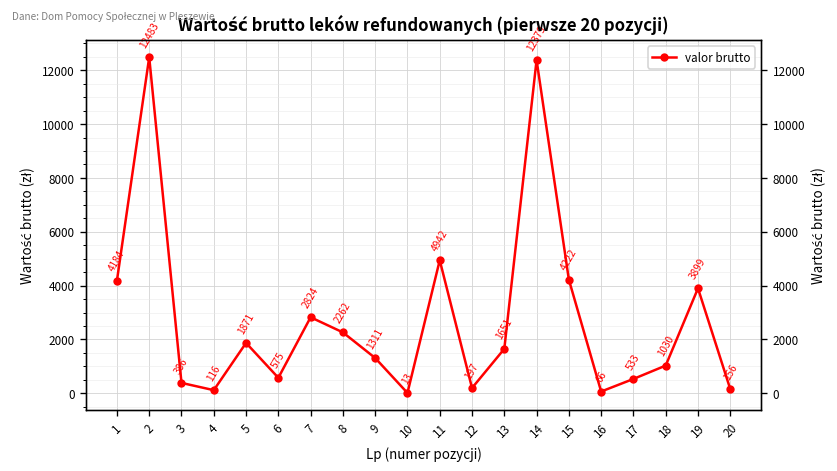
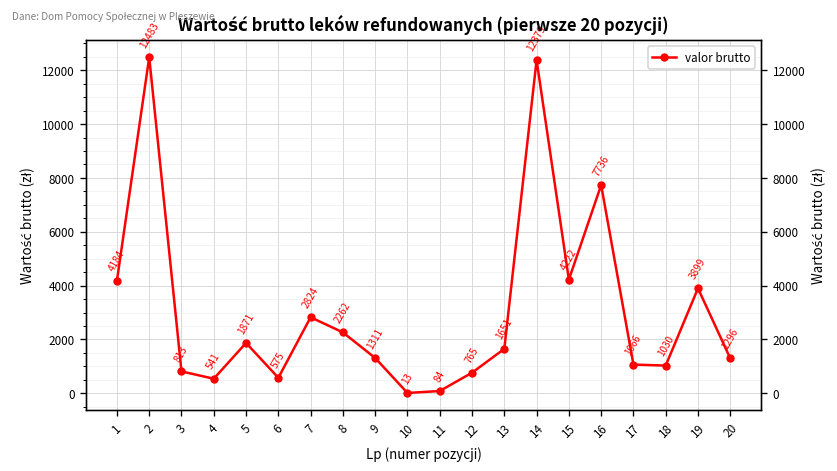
3: 386 -> 813
4: 116 -> 541
11: 4942 -> 84
12: 197 -> 765
16: 66 -> 7736
17: 533 -> 1066
20: 156 -> 1296
